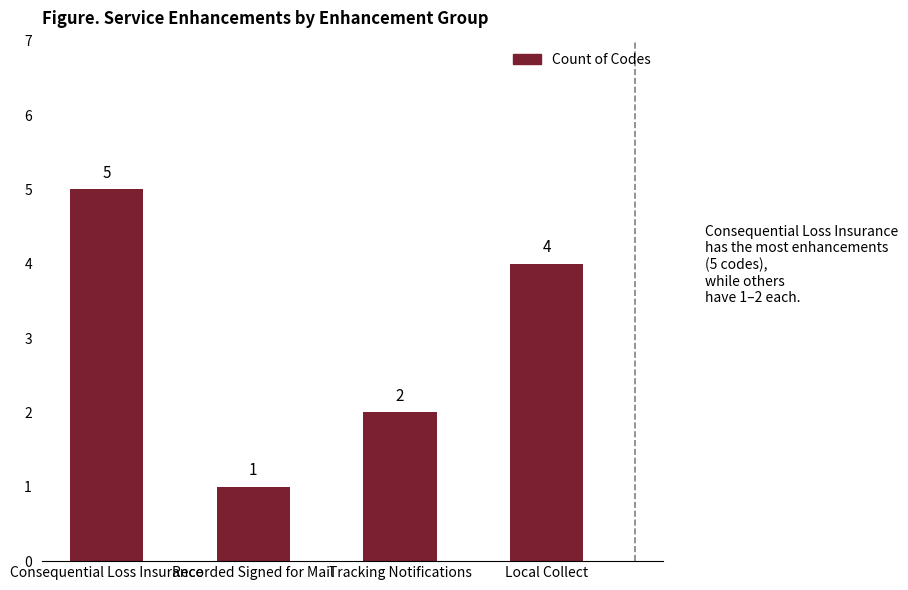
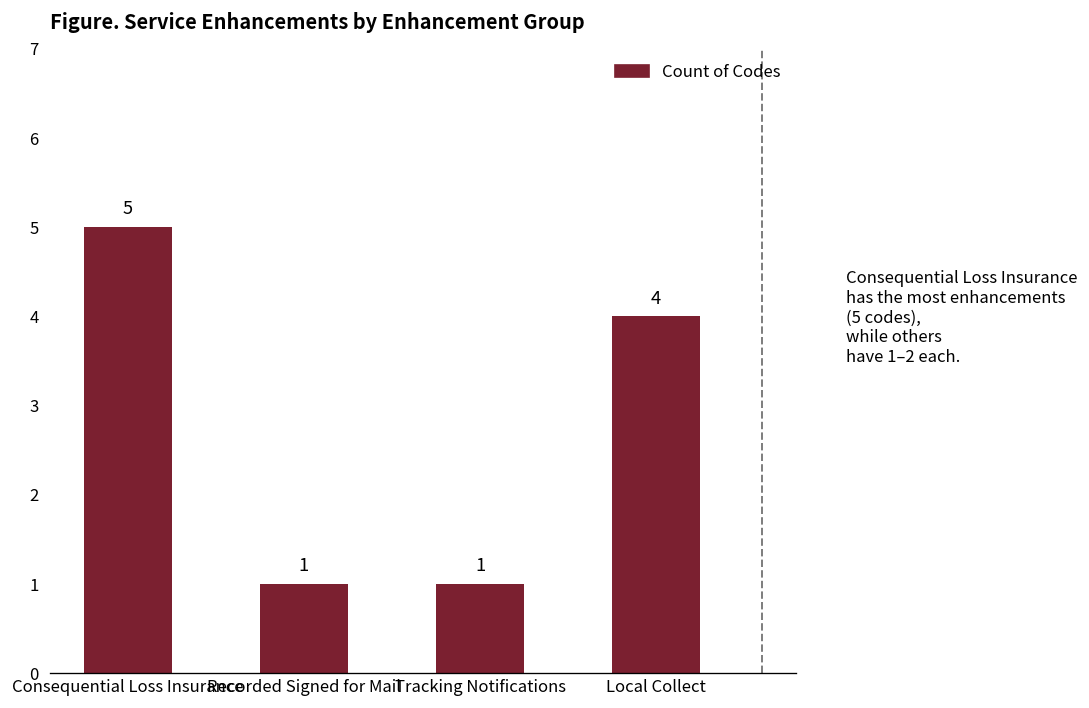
Tracking Notifications: 2 -> 1
